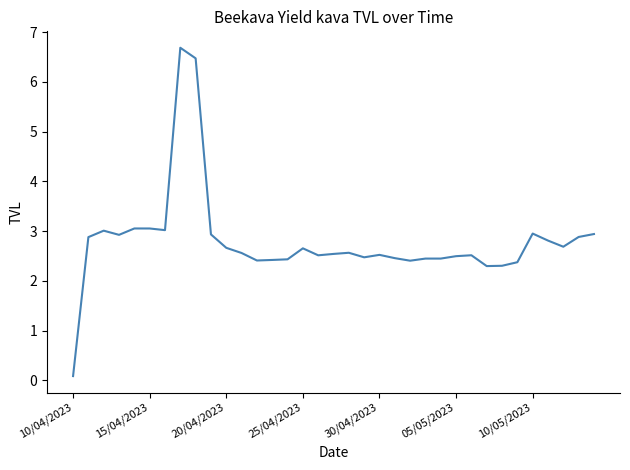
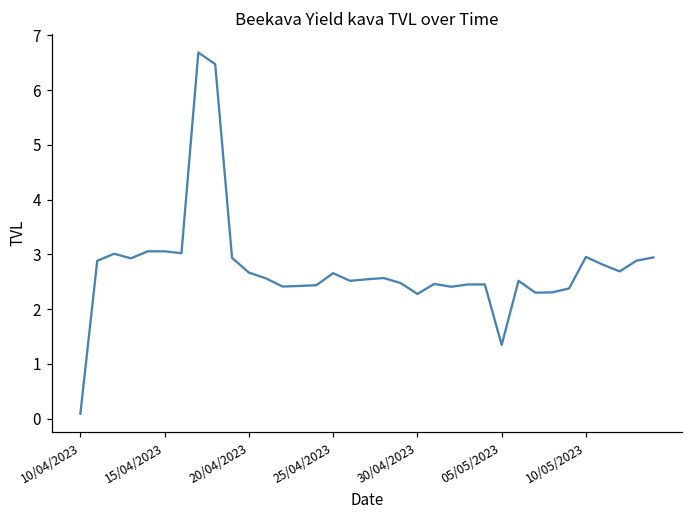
30/04/2023: 2.5 -> 2.3
05/05/2023: 2.5 -> 1.3
